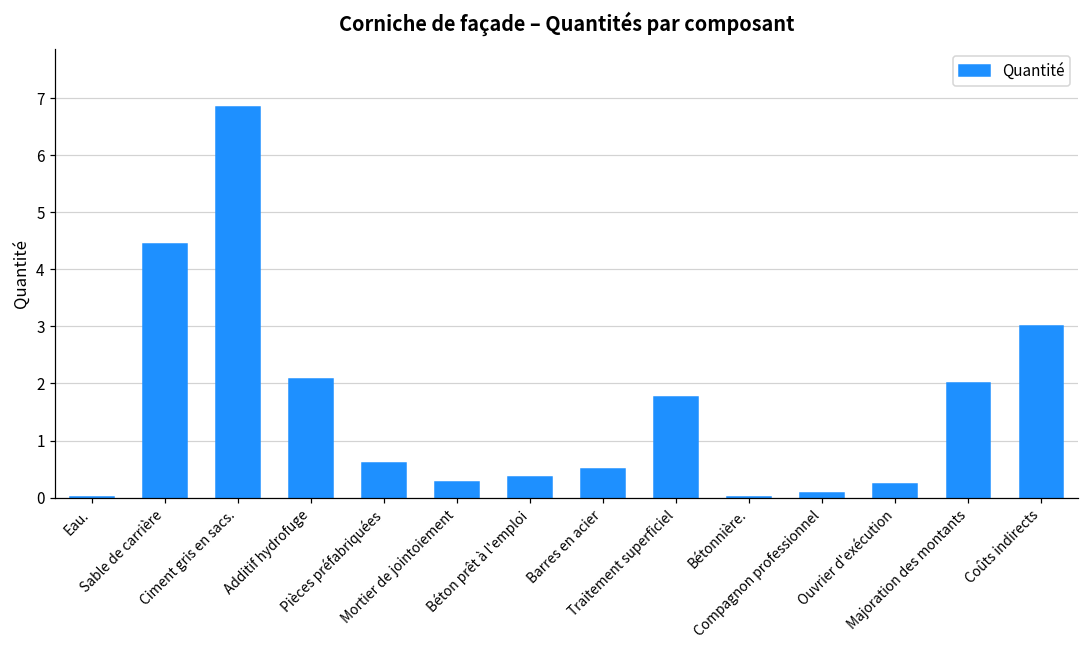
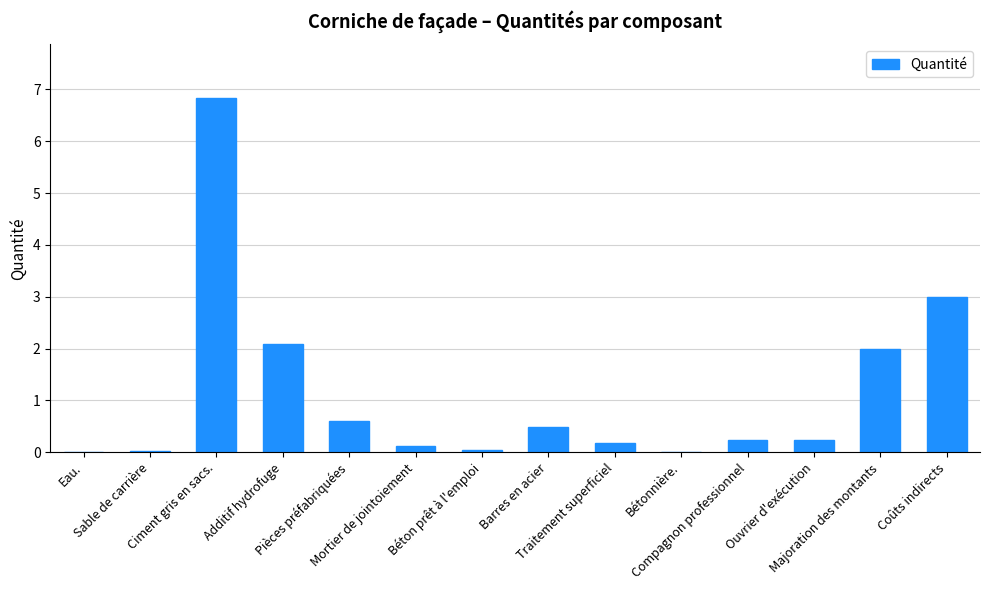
Sable de carrière: 4.4 -> 0.0
Mortier de jointoiement: 0.3 -> 0.1
Béton prêt à l'emploi: 0.4 -> 0.0
Traitement superficiel: 1.8 -> 0.2
Compagnon professionnel: 0.1 -> 0.2
